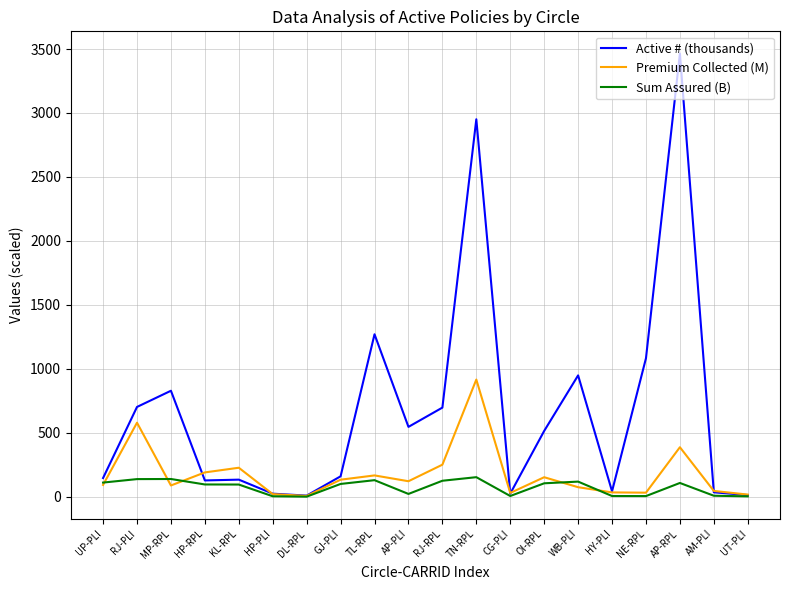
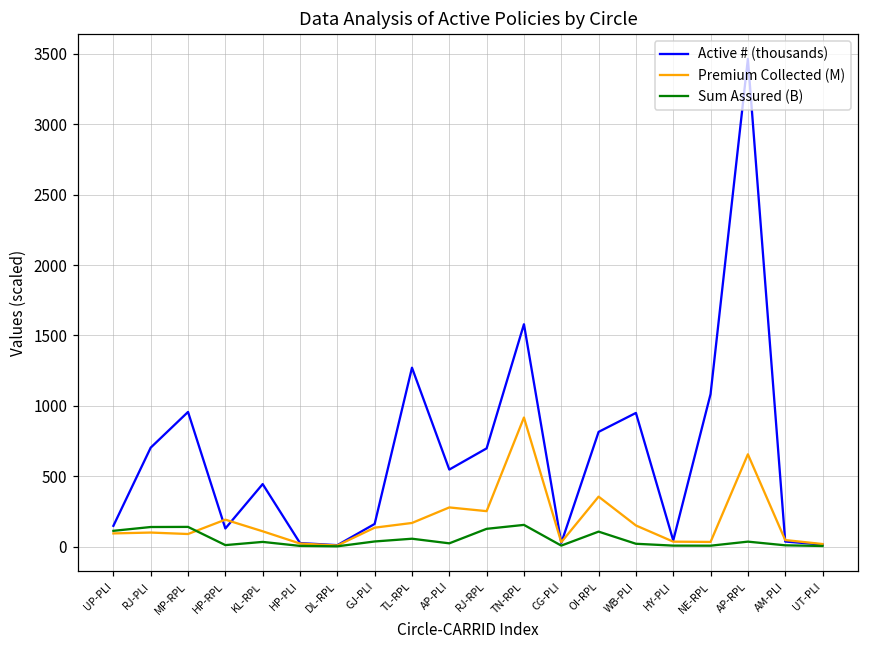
Premium Collected (M), RJ-PLI: 580 -> 100
Active # (thousands), MP-RPL: 830 -> 960
Sum Assured (B), HP-RPL: 100 -> 10
Active # (thousands), KL-RPL: 130 -> 440
Premium Collected (M), KL-RPL: 230 -> 110
Sum Assured (B), KL-RPL: 100 -> 30
Sum Assured (B), GJ-PLI: 100 -> 40
Sum Assured (B), TL-RPL: 130 -> 60
Premium Collected (M), AP-PLI: 120 -> 280
Active # (thousands), TN-RPL: 2950 -> 1580
Active # (thousands), OI-RPL: 520 -> 810
Premium Collected (M), OI-RPL: 150 -> 350
Premium Collected (M), WB-PLI: 80 -> 150
Sum Assured (B), WB-PLI: 120 -> 20
Premium Collected (M), AP-RPL: 390 -> 660
Sum Assured (B), AP-RPL: 110 -> 30
